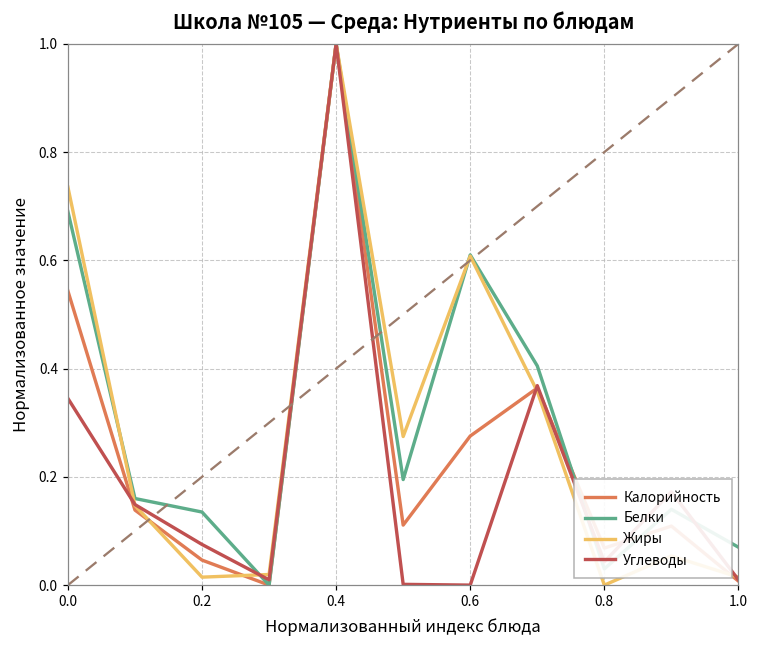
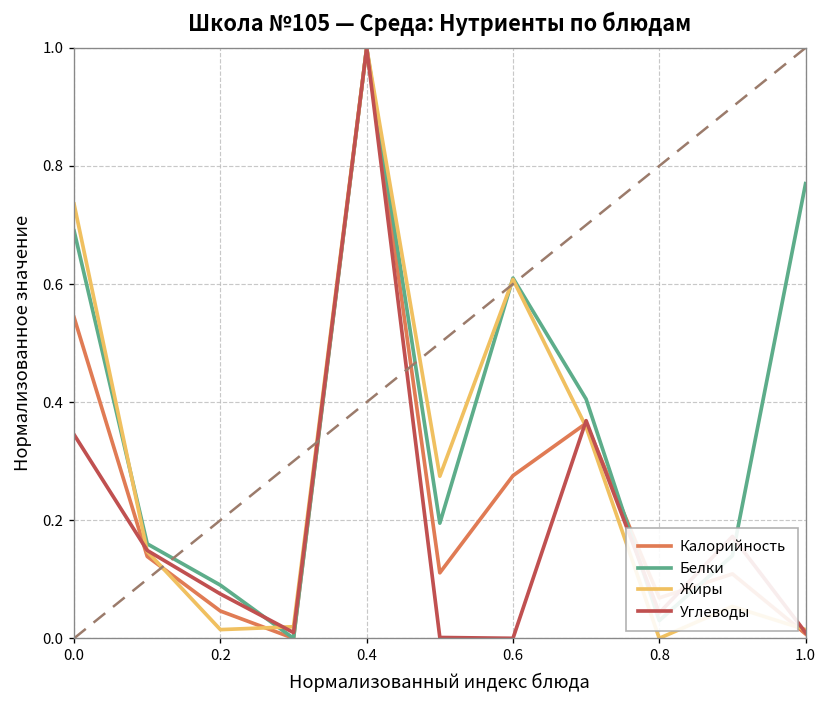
Белки, 0.2: 0.14 -> 0.09
Белки, 1.0: 0.07 -> 0.77
